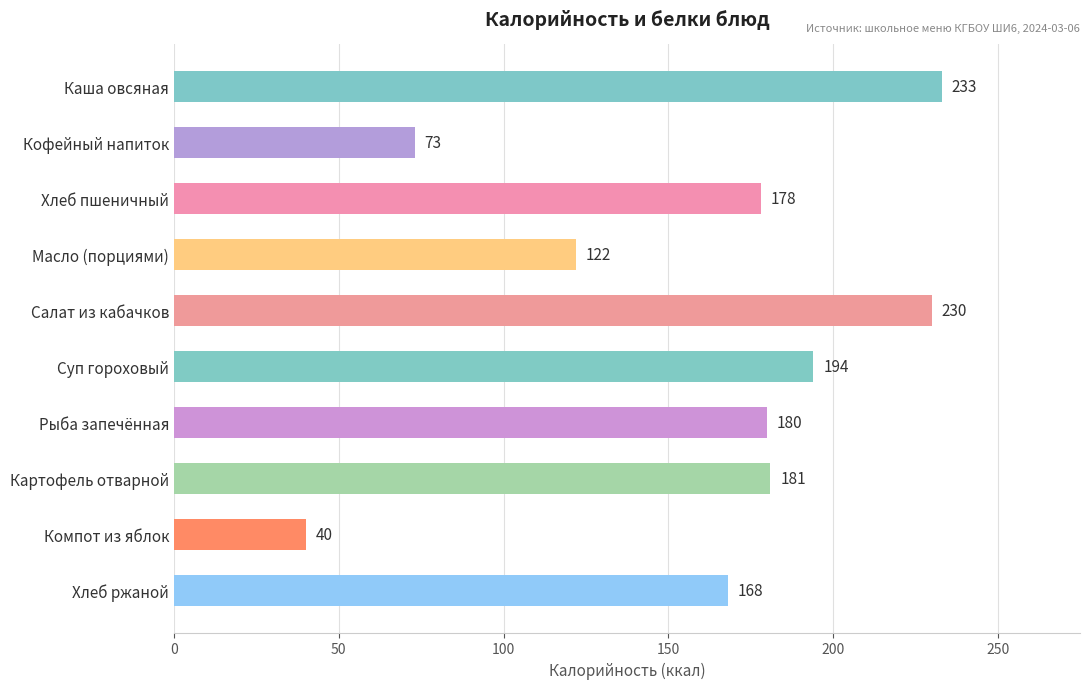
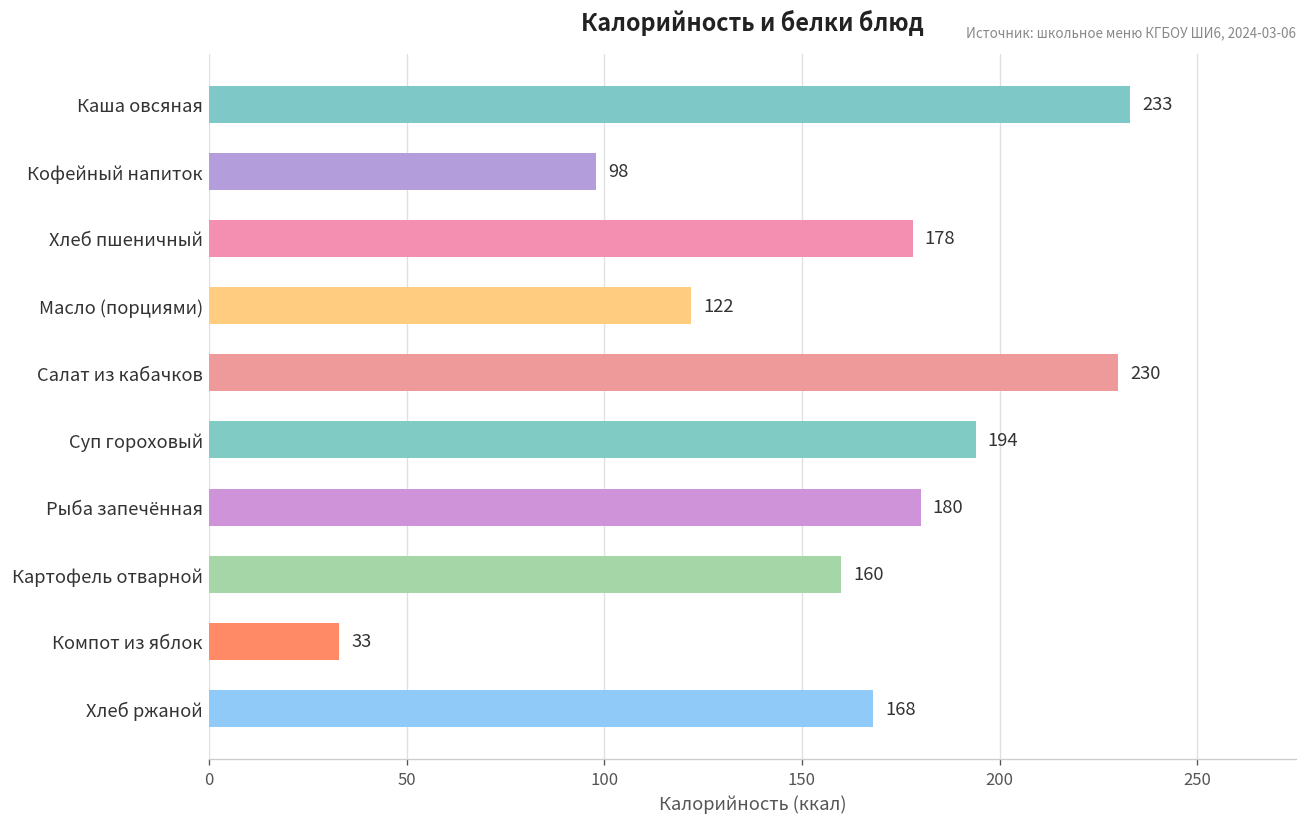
Кофейный напиток: 73 -> 98
Картофель отварной: 181 -> 160
Компот из яблок: 40 -> 33
